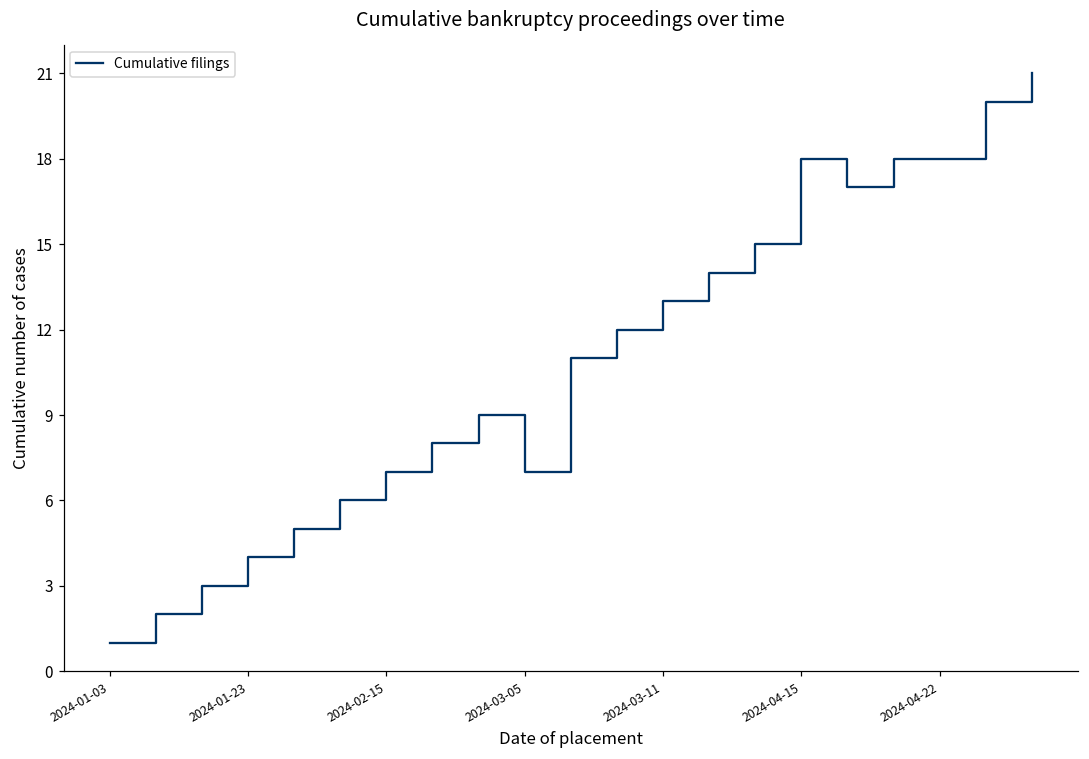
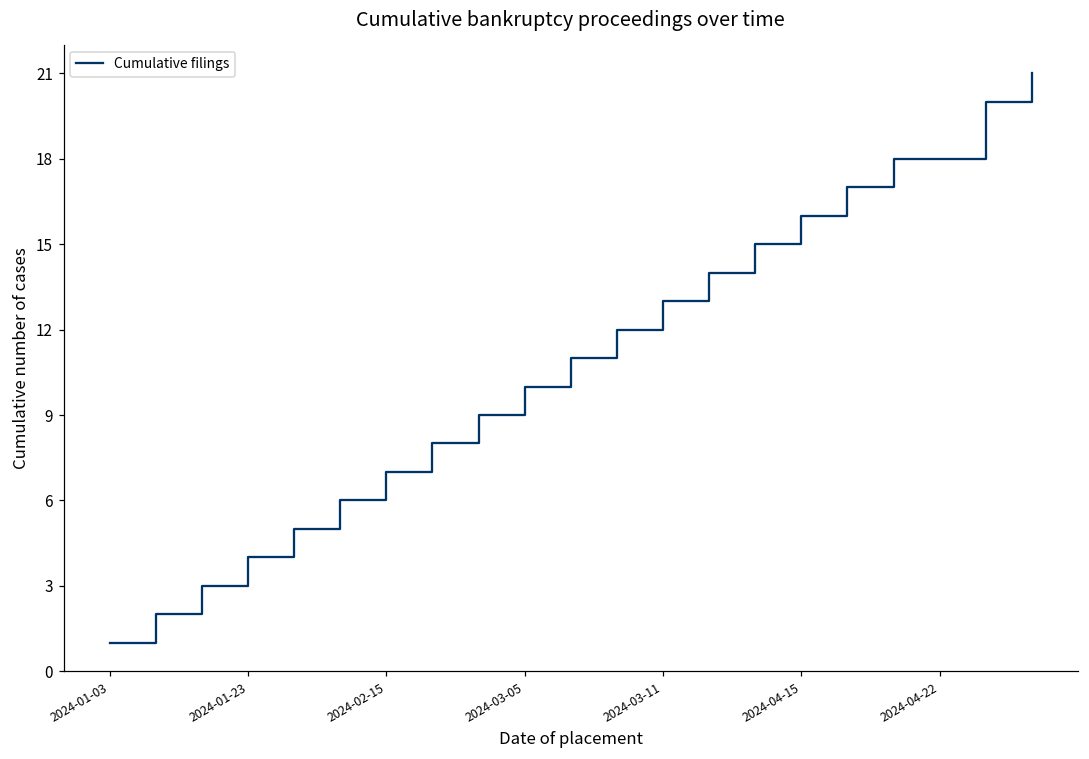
2024-03-05: 7 -> 10
2024-04-15: 18 -> 16
